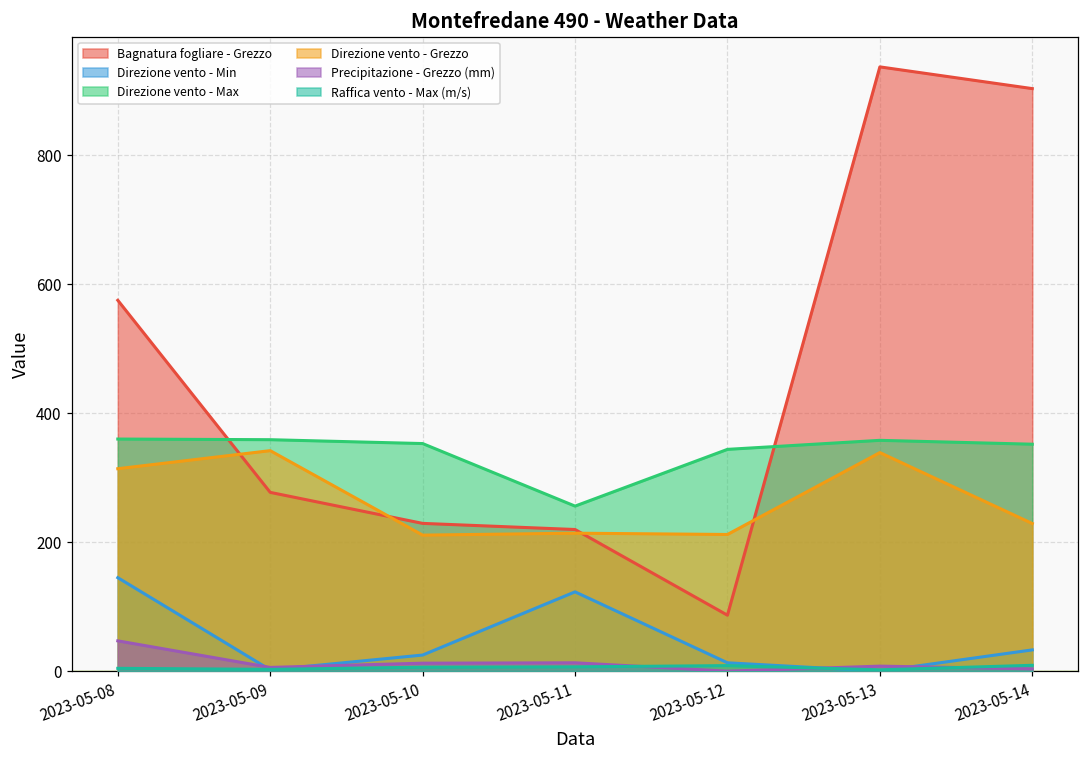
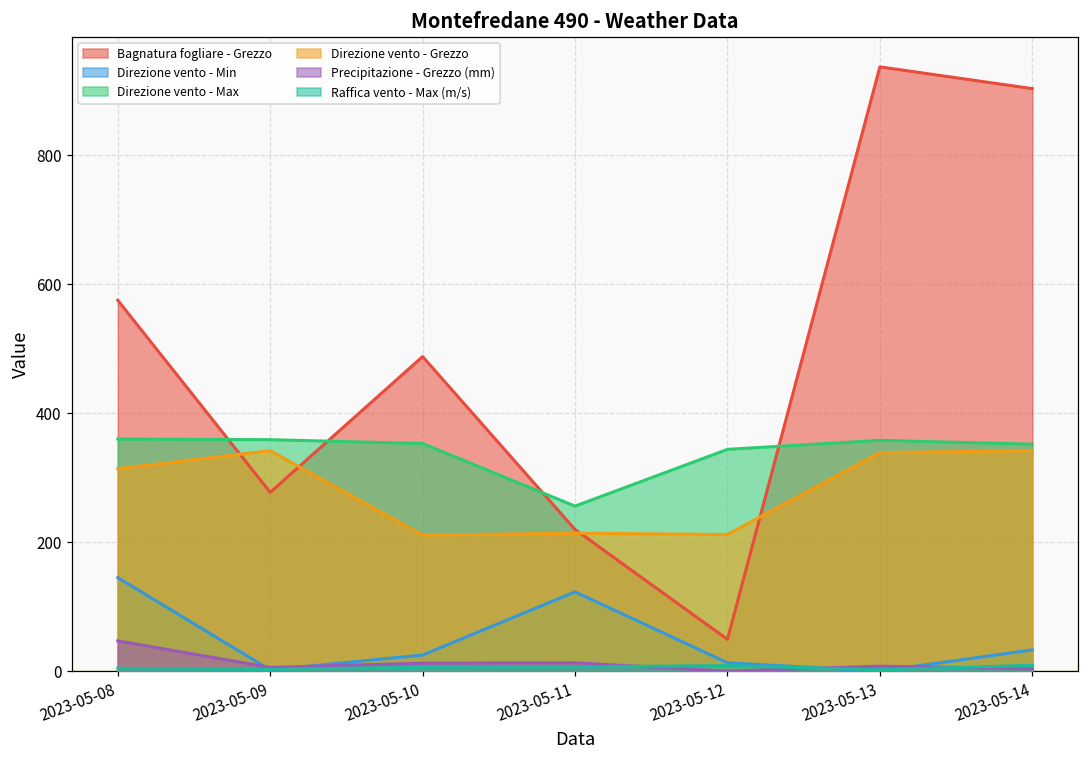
Bagnatura fogliare - Grezzo, 2023-05-10: 230 -> 490
Bagnatura fogliare - Grezzo, 2023-05-12: 90 -> 50
Direzione vento - Grezzo, 2023-05-14: 230 -> 340
